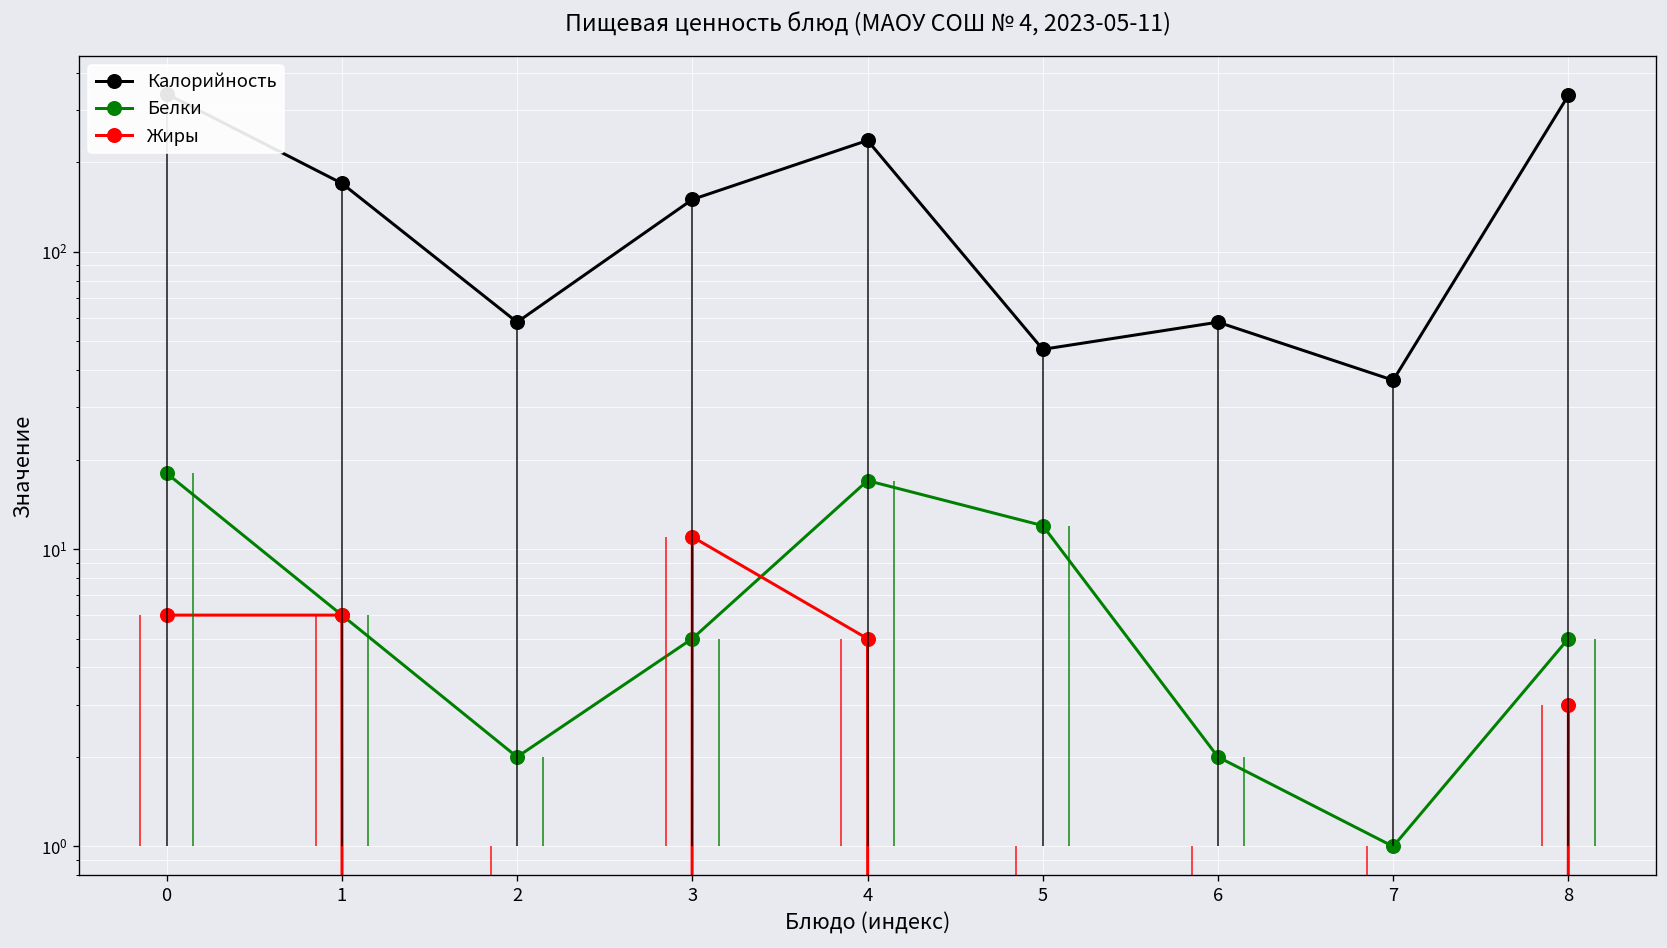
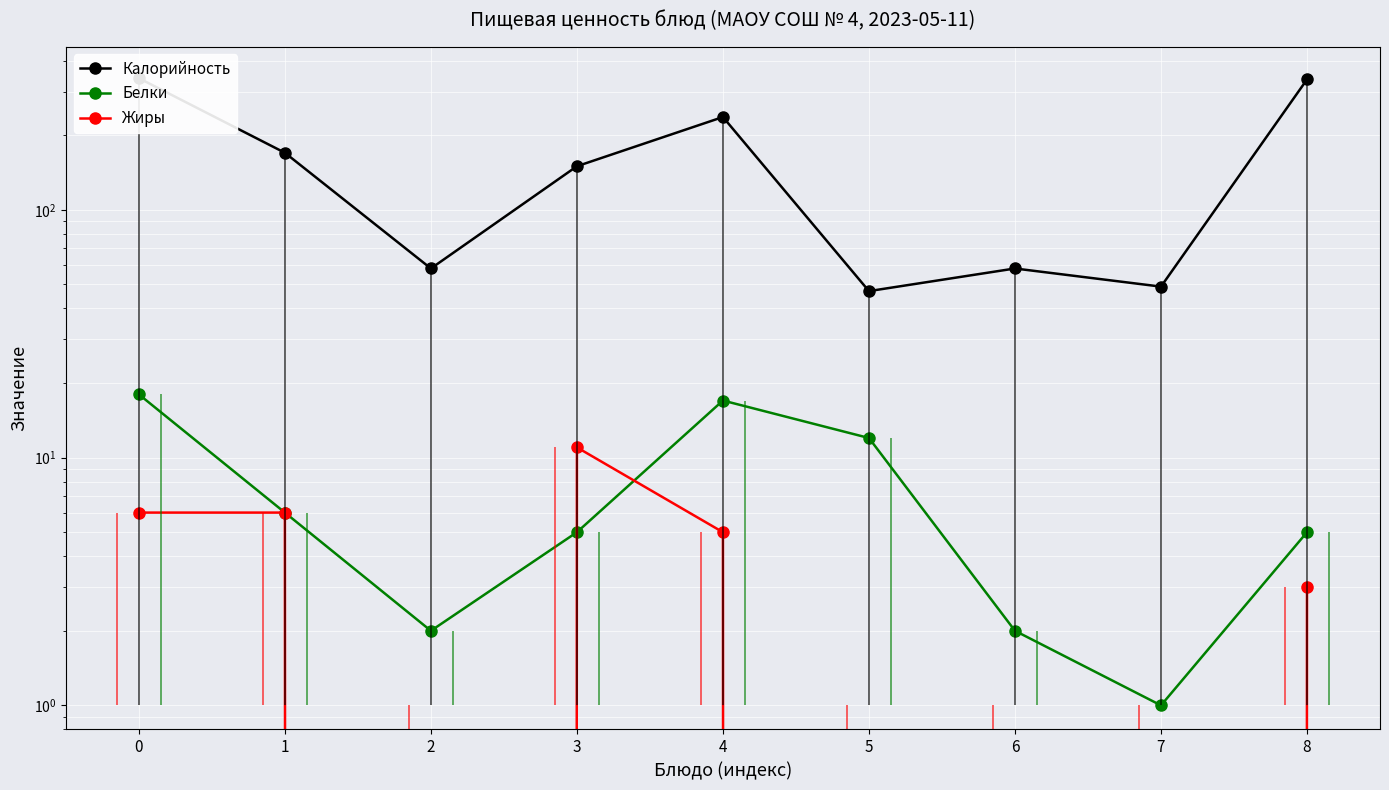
Калорийность, 7: 37 -> 49
